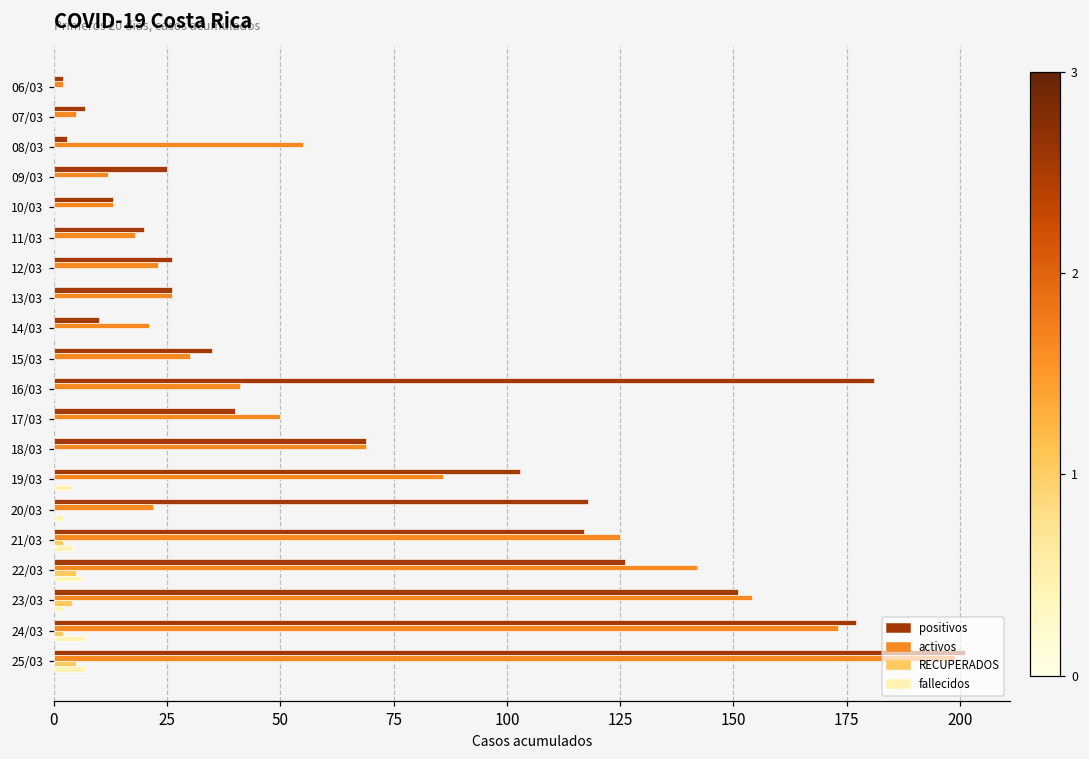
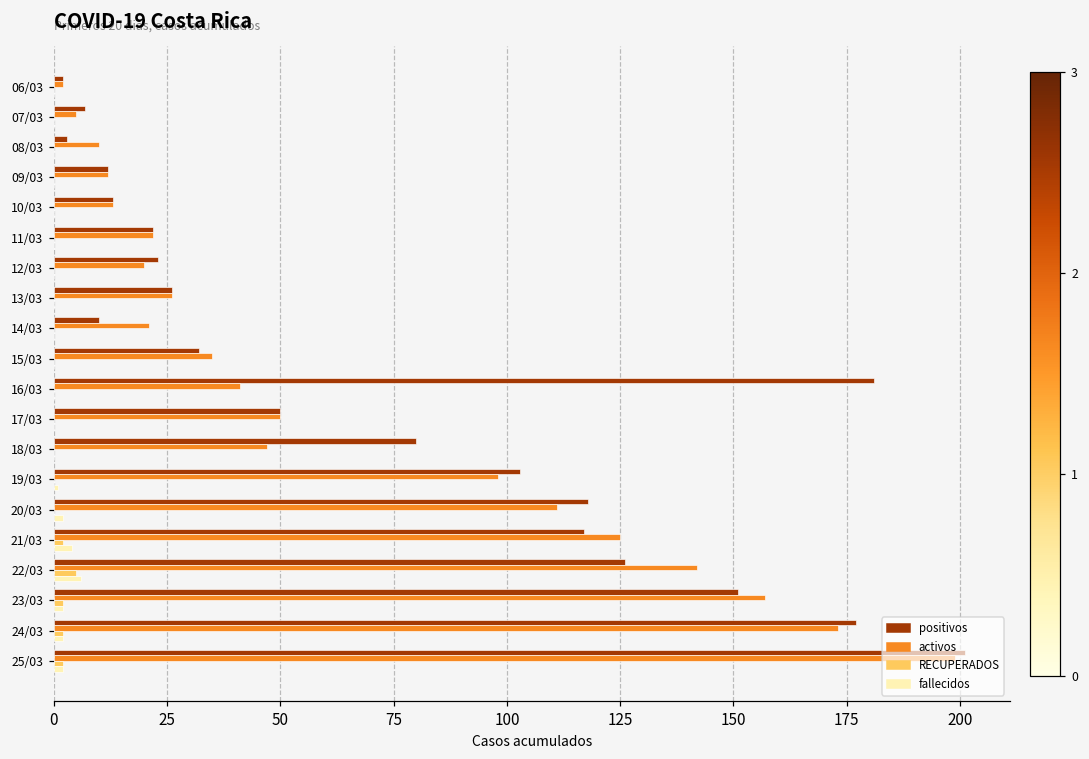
activos, 08/03: 55 -> 10
positivos, 09/03: 25 -> 12
positivos, 11/03: 20 -> 22
activos, 11/03: 18 -> 22
positivos, 12/03: 26 -> 23
activos, 12/03: 23 -> 20
positivos, 15/03: 35 -> 32
activos, 15/03: 30 -> 35
positivos, 17/03: 40 -> 50
positivos, 18/03: 69 -> 80
activos, 18/03: 69 -> 47
activos, 19/03: 86 -> 98
fallecidos, 19/03: 4 -> 1
activos, 20/03: 22 -> 111
activos, 23/03: 154 -> 157
RECUPERADOS, 23/03: 4 -> 2
fallecidos, 24/03: 7 -> 2
RECUPERADOS, 25/03: 5 -> 2
fallecidos, 25/03: 7 -> 2
